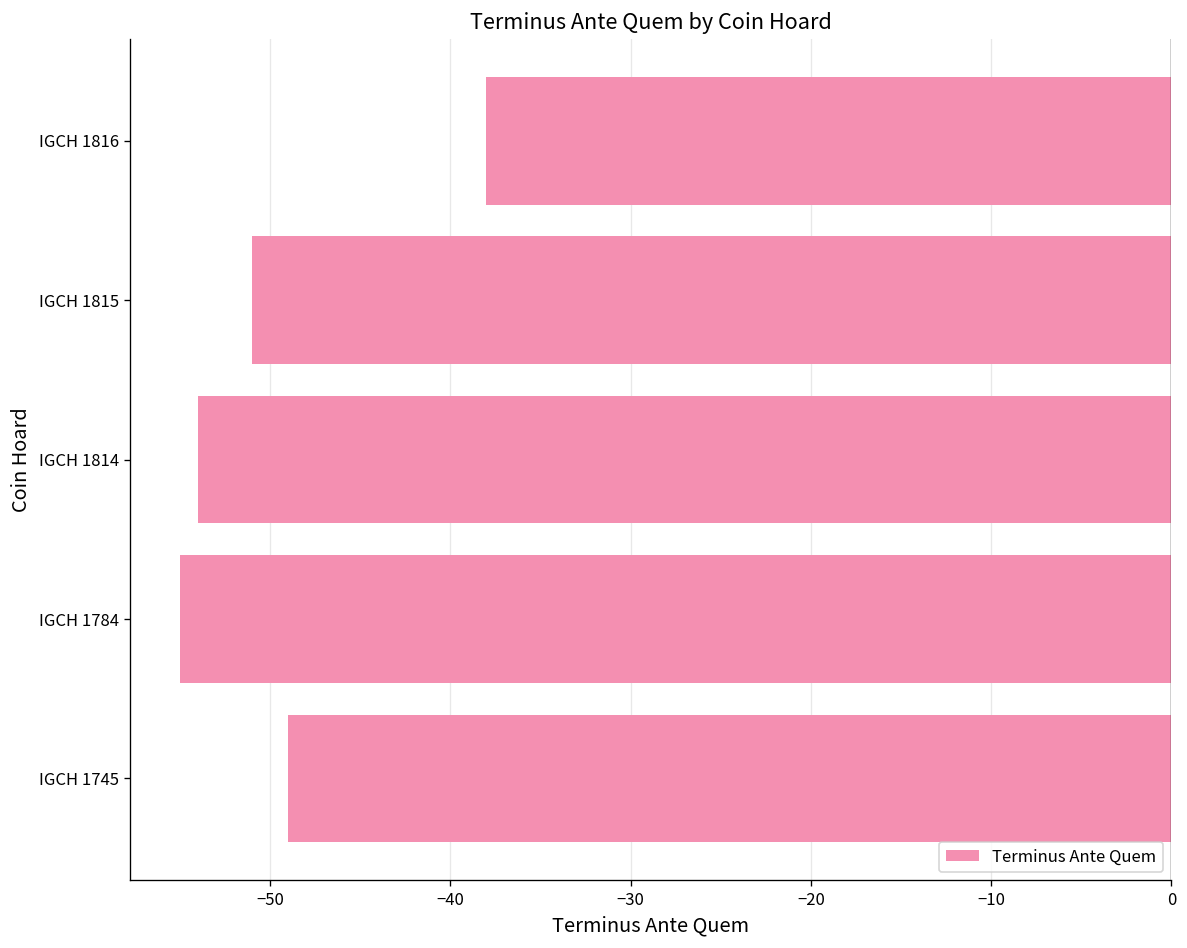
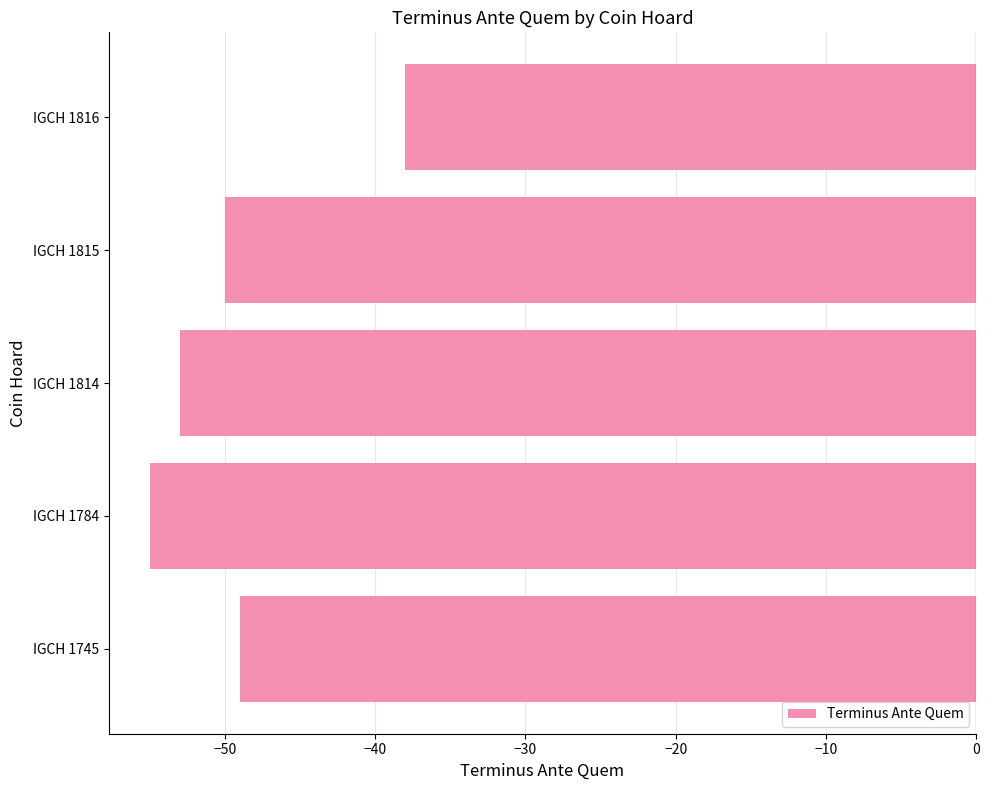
IGCH 1815: -51 -> -50
IGCH 1814: -54 -> -53
